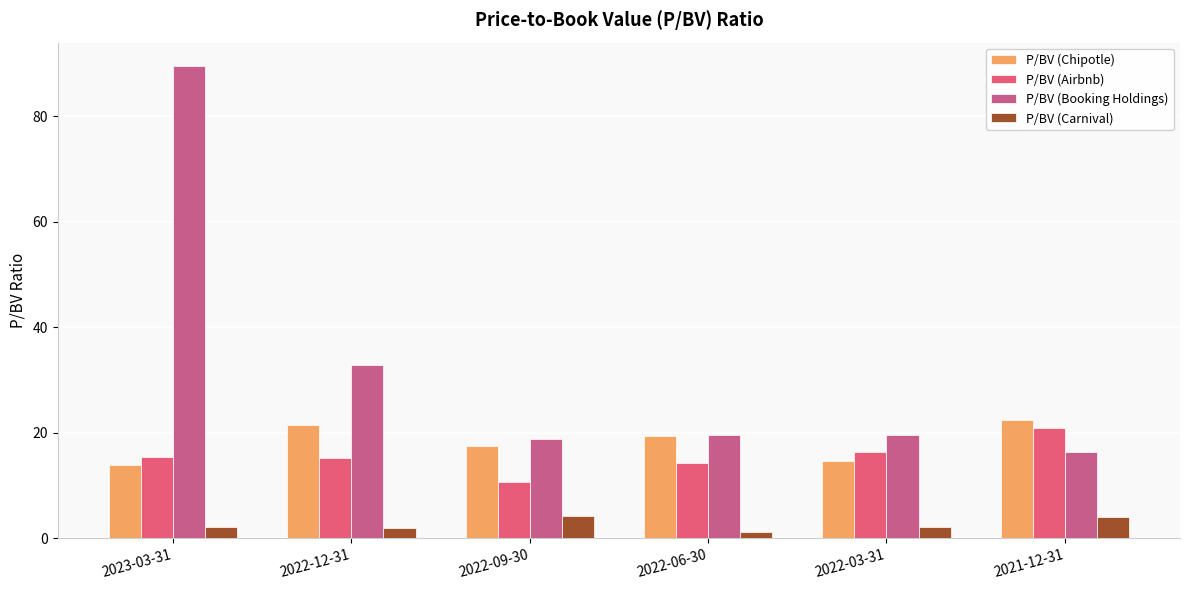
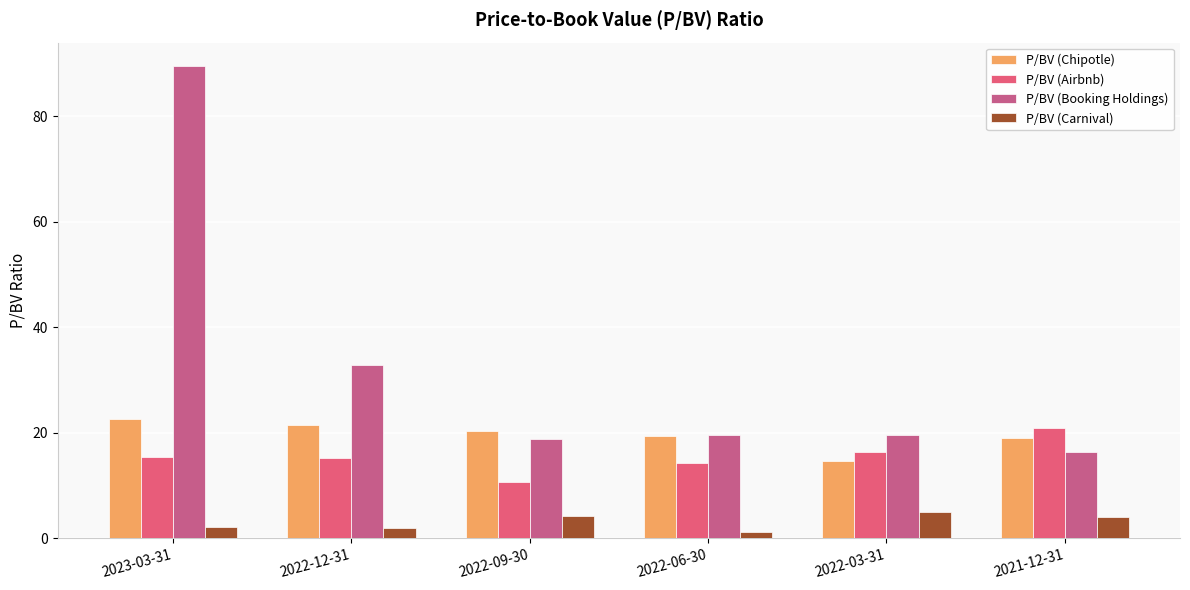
P/BV (Chipotle), 2023-03-31: 14 -> 23
P/BV (Chipotle), 2022-09-30: 18 -> 20
P/BV (Carnival), 2022-03-31: 2 -> 5
P/BV (Chipotle), 2021-12-31: 22 -> 19
